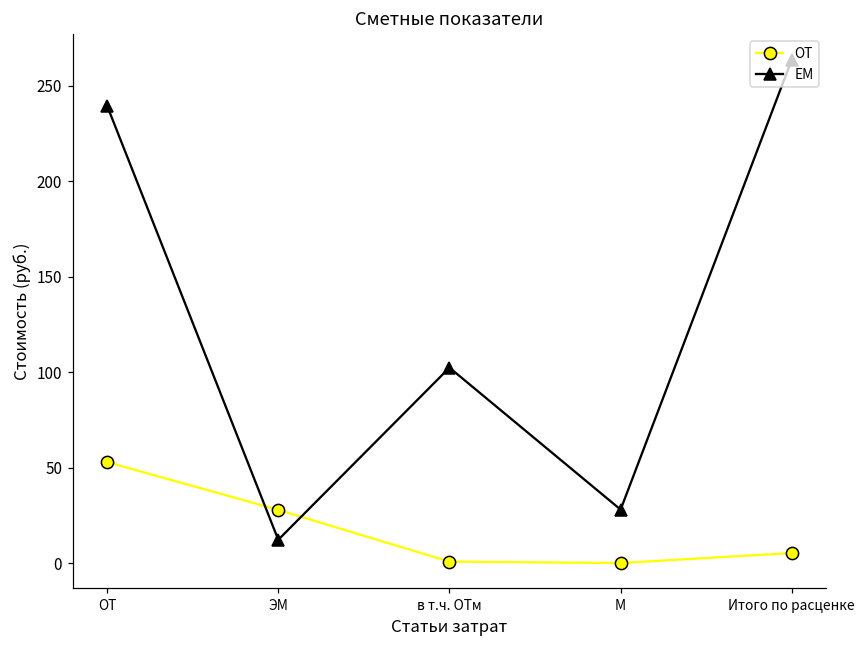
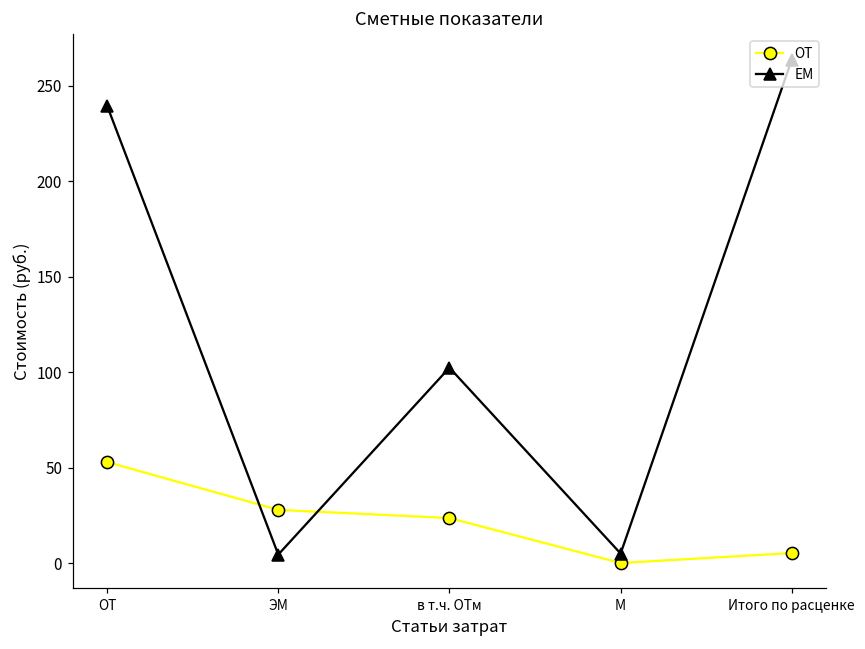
EM, ЭМ: 12 -> 5
OT, в т.ч. ОТм: 1 -> 24
EM, М: 28 -> 5
